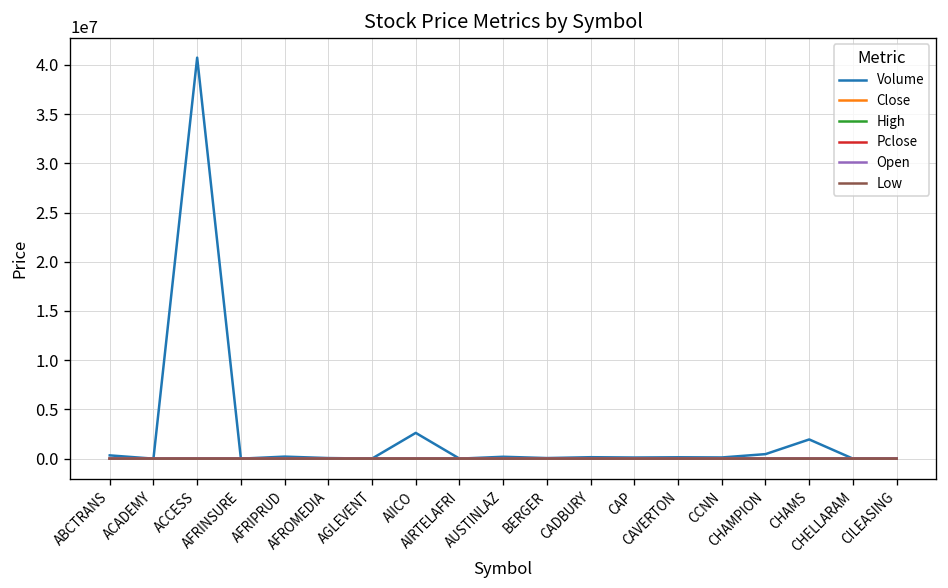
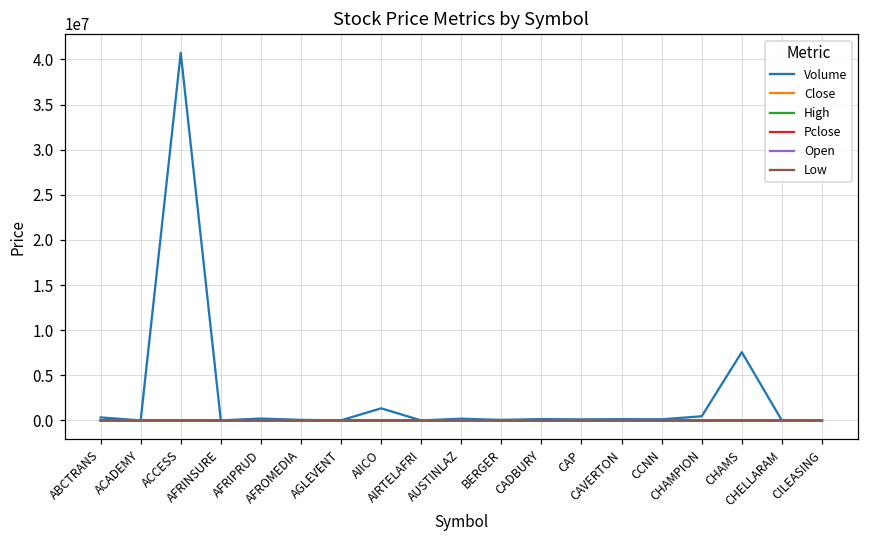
Volume, AIICO: 3000000 -> 1000000
Volume, CHAMS: 2000000 -> 8000000
